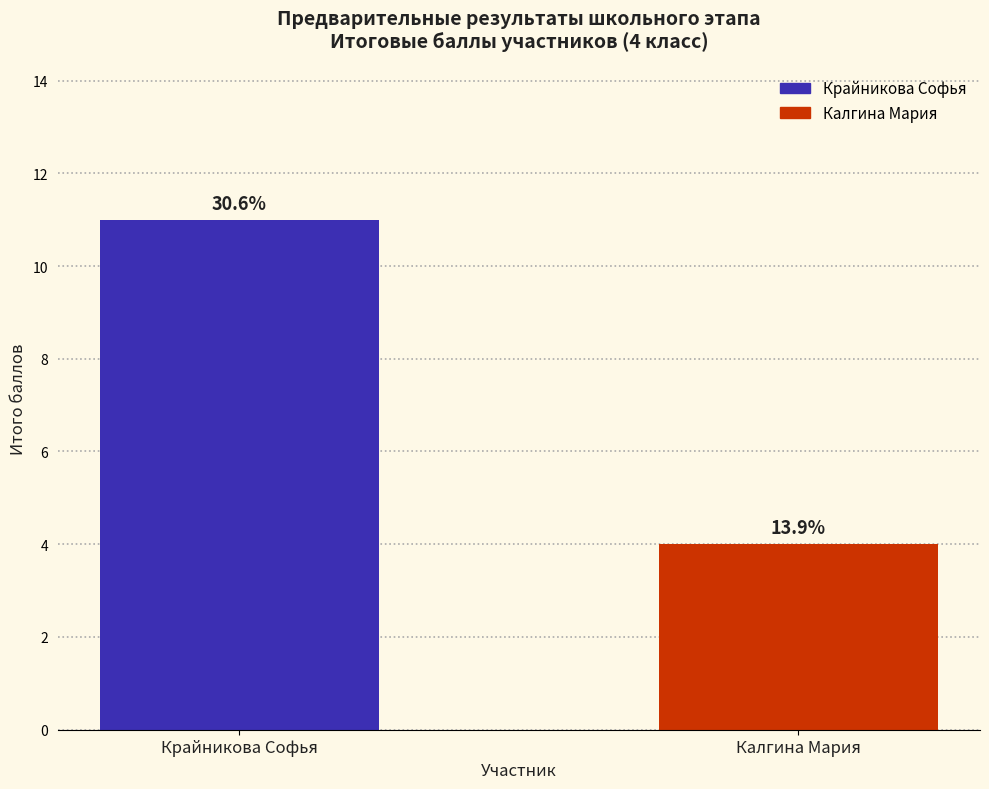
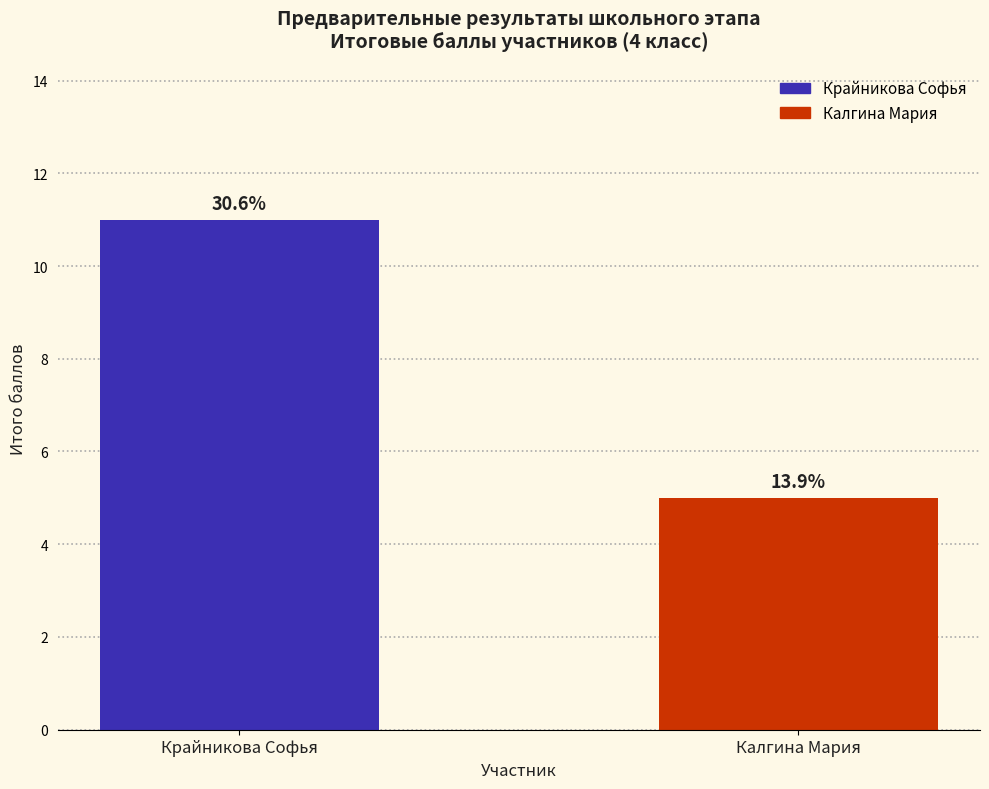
Калгина Мария: 4 -> 5
